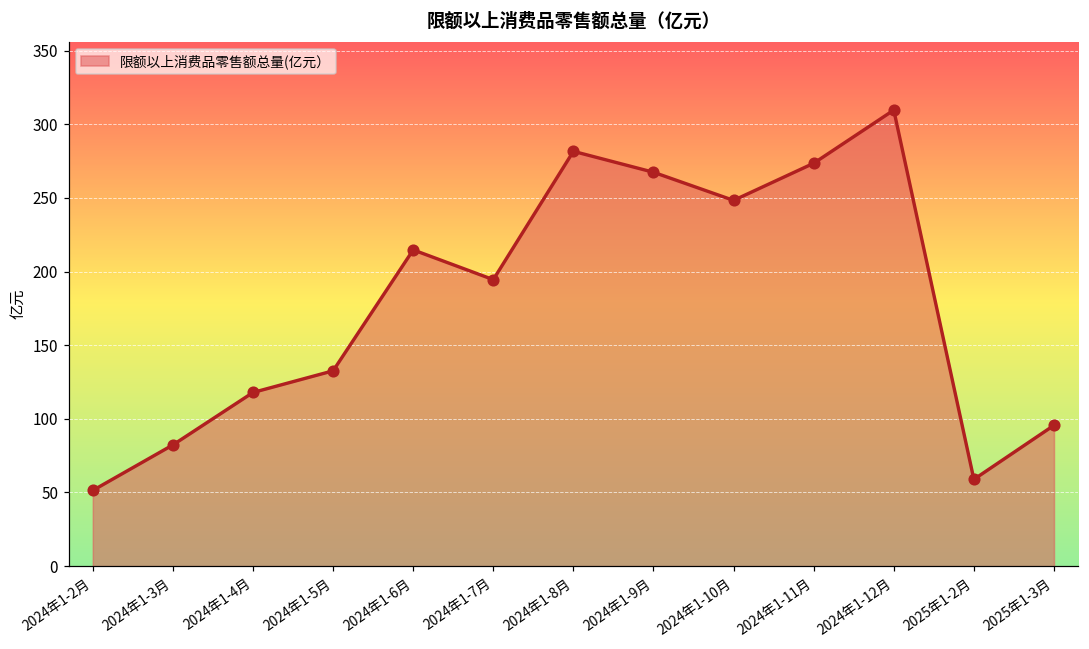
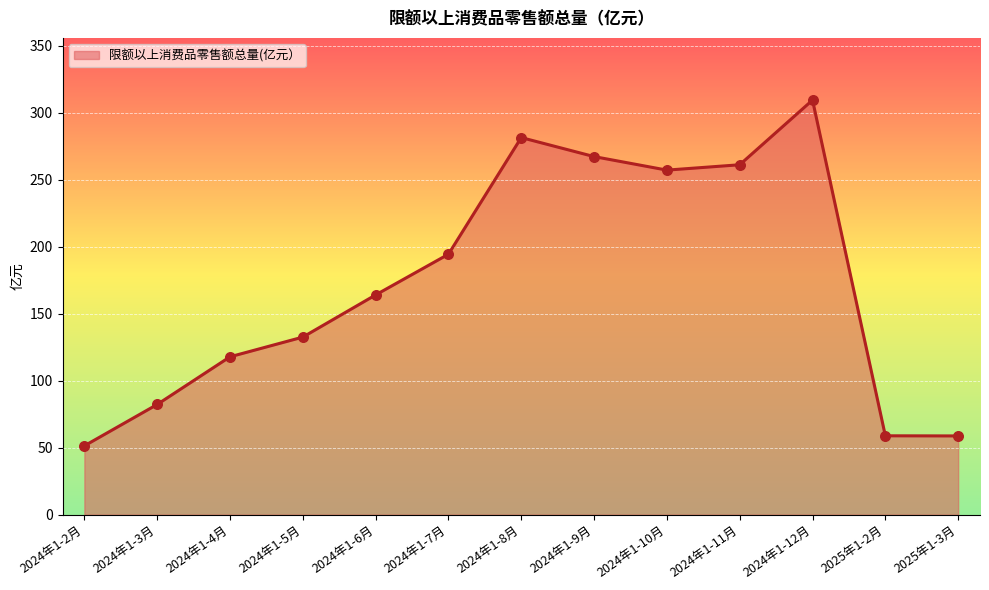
2024年1-6月: 215 -> 164
2024年1-10月: 248 -> 257
2024年1-11月: 274 -> 261
2025年1-3月: 96 -> 59
